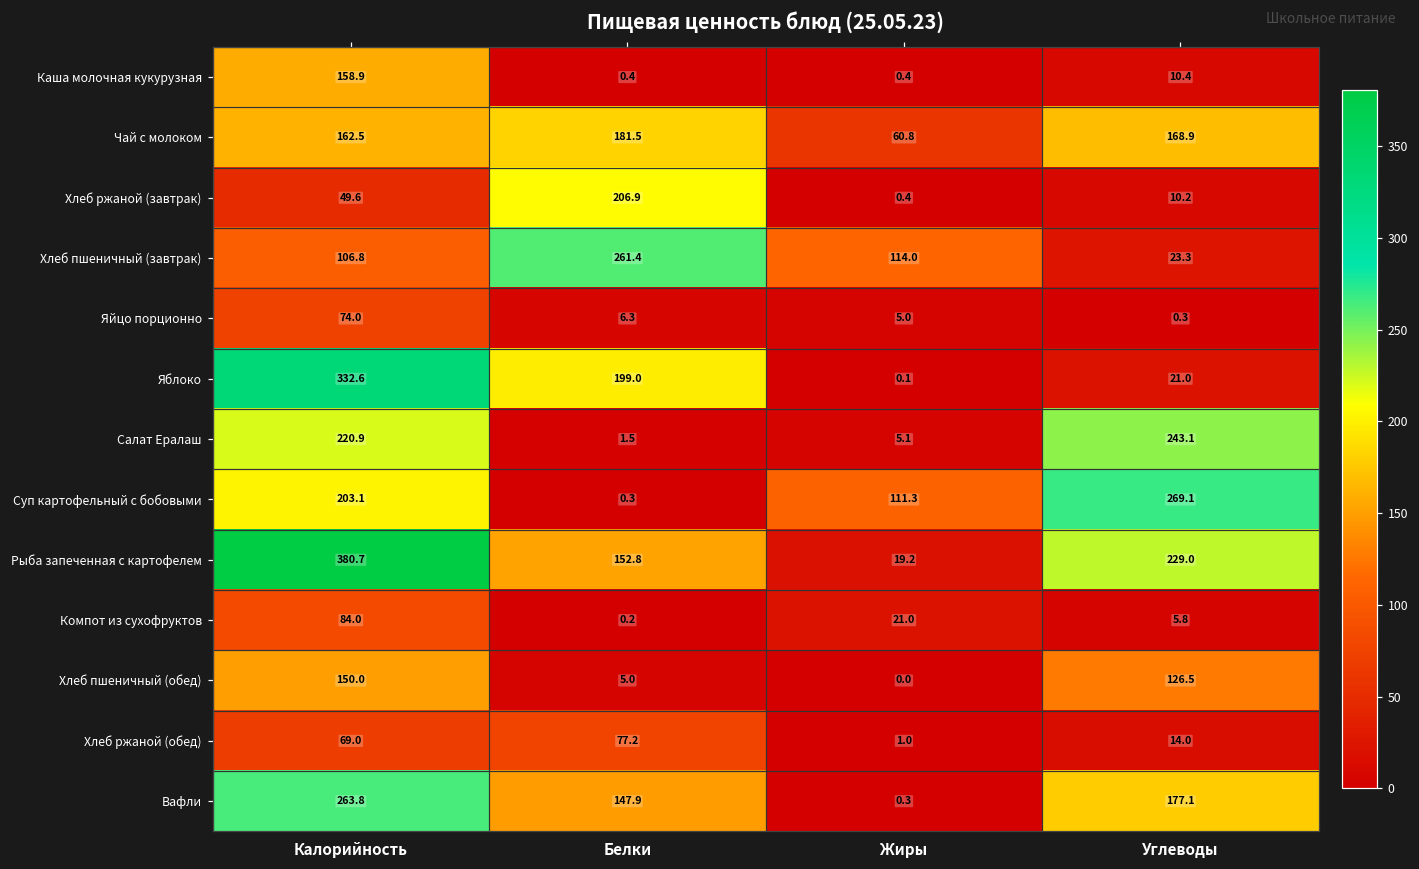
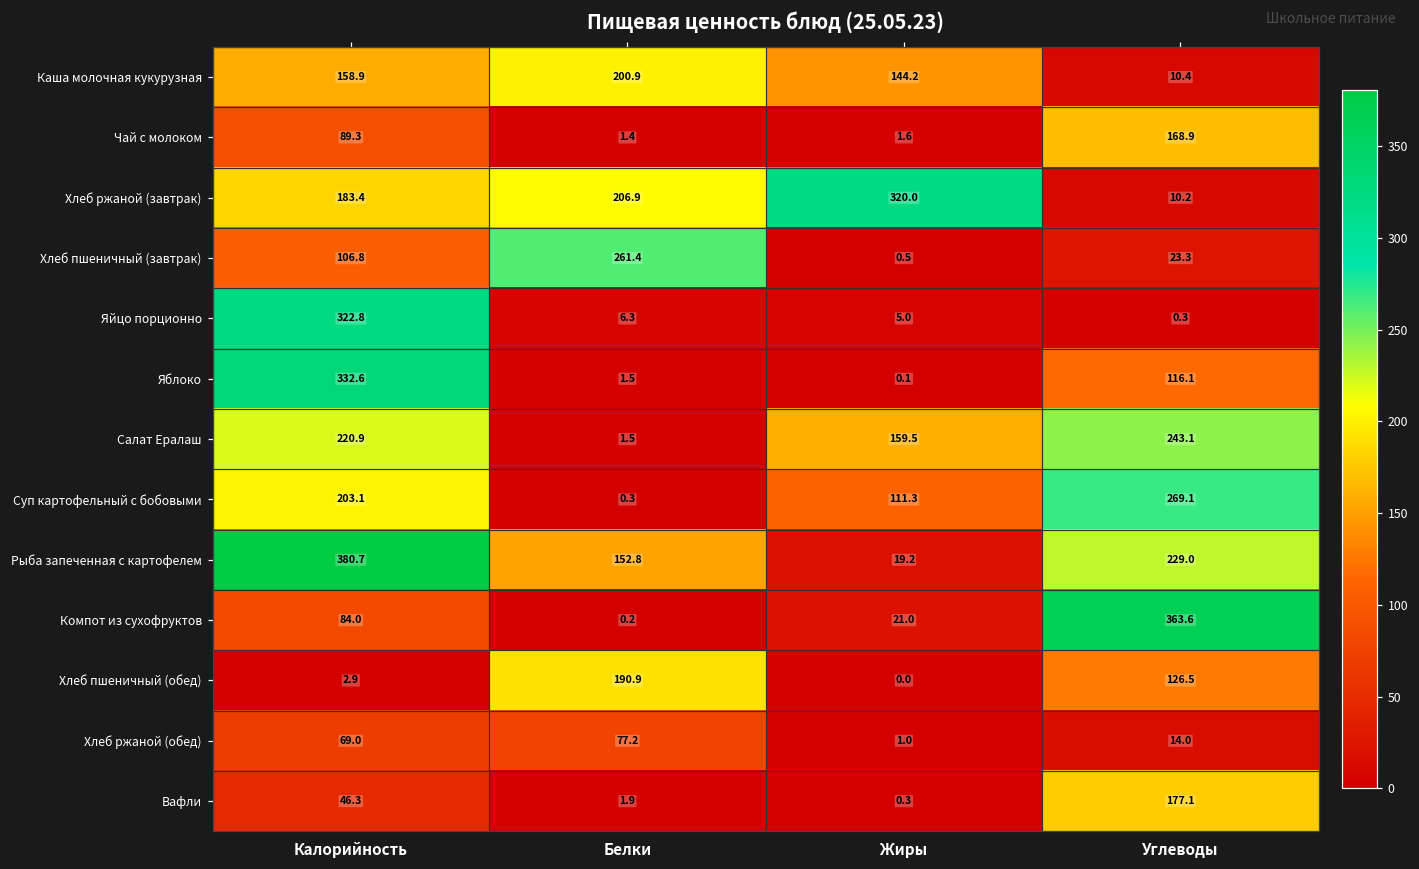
Каша молочная кукурузная, Белки: 0.4 -> 200.9
Каша молочная кукурузная, Жиры: 0.4 -> 144.2
Чай с молоком, Калорийность: 162.5 -> 89.3
Чай с молоком, Белки: 181.5 -> 1.4
Чай с молоком, Жиры: 60.8 -> 1.6
Хлеб ржаной (завтрак), Калорийность: 49.6 -> 183.4
Хлеб ржаной (завтрак), Жиры: 0.4 -> 320.0
Хлеб пшеничный (завтрак), Жиры: 114.0 -> 0.5
Яйцо порционно, Калорийность: 74.0 -> 322.8
Яблоко, Белки: 199.0 -> 1.5
Яблоко, Углеводы: 21.0 -> 116.1
Салат Ералаш, Жиры: 5.1 -> 159.5
Компот из сухофруктов, Углеводы: 5.8 -> 363.6
Хлеб пшеничный (обед), Калорийность: 150.0 -> 2.9
Хлеб пшеничный (обед), Белки: 5.0 -> 190.9
Вафли, Калорийность: 263.8 -> 46.3
Вафли, Белки: 147.9 -> 1.9
